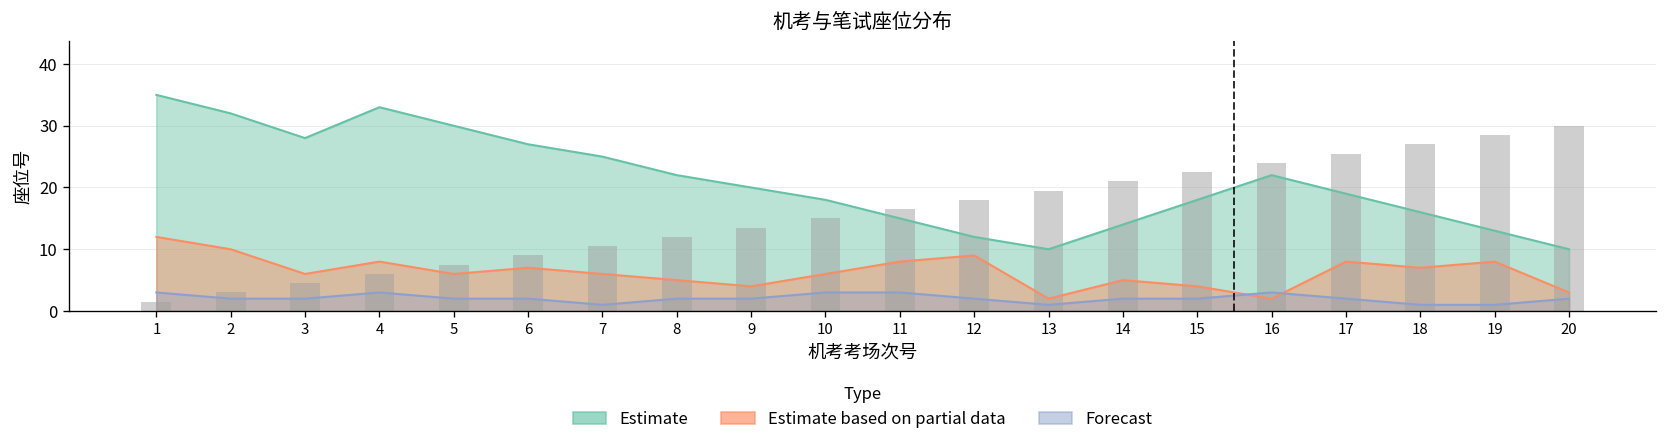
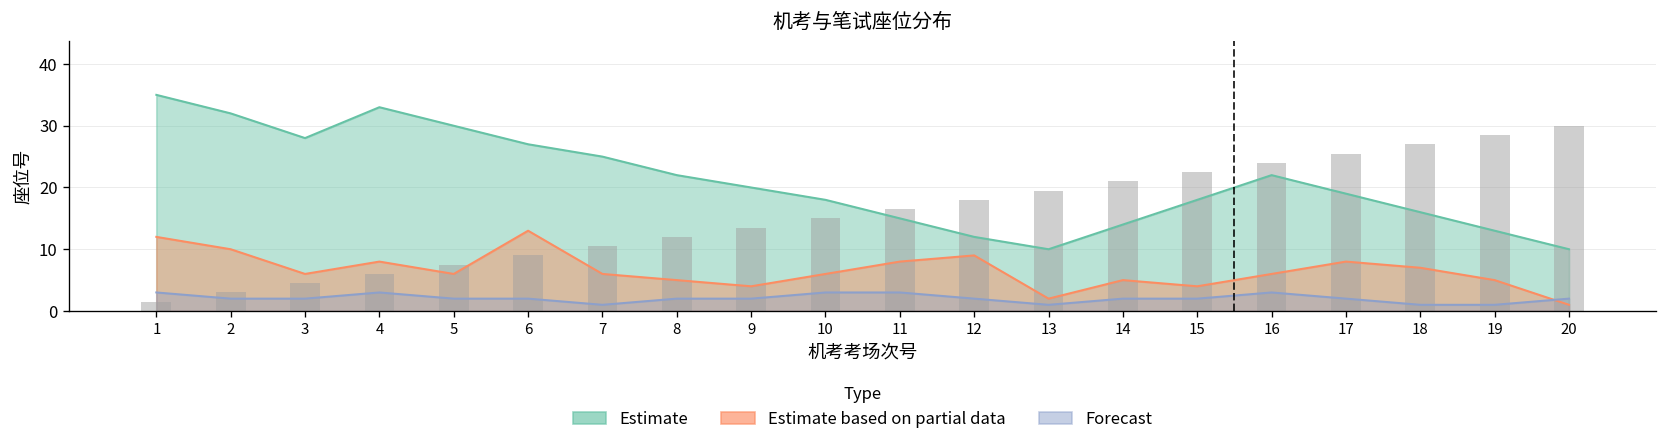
Estimate based on partial data, 6: 7 -> 13
Estimate based on partial data, 16: 2 -> 6
Estimate based on partial data, 19: 8 -> 5
Estimate based on partial data, 20: 3 -> 1
